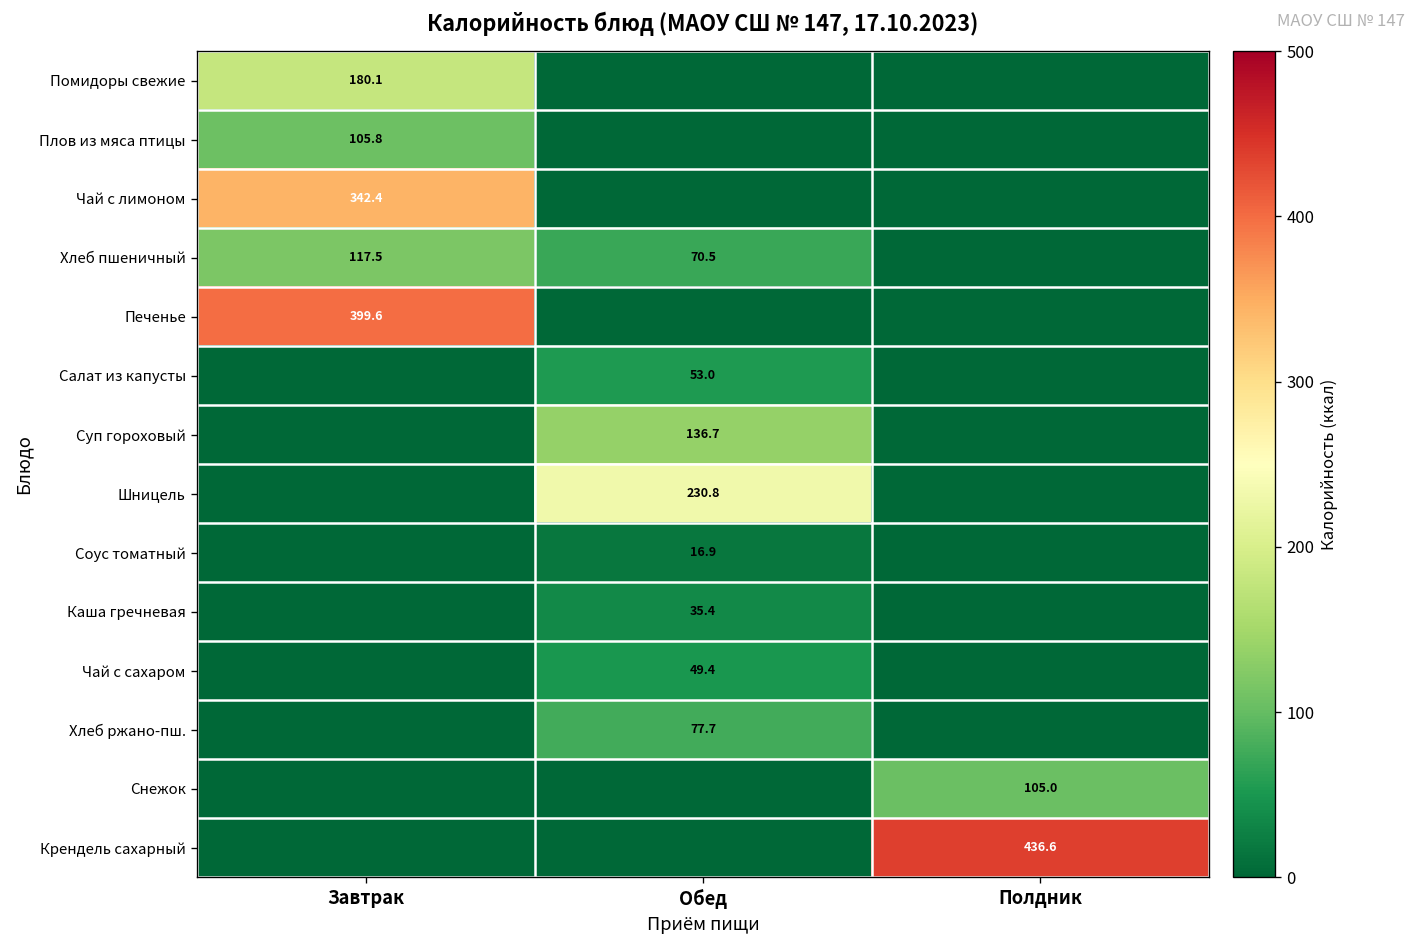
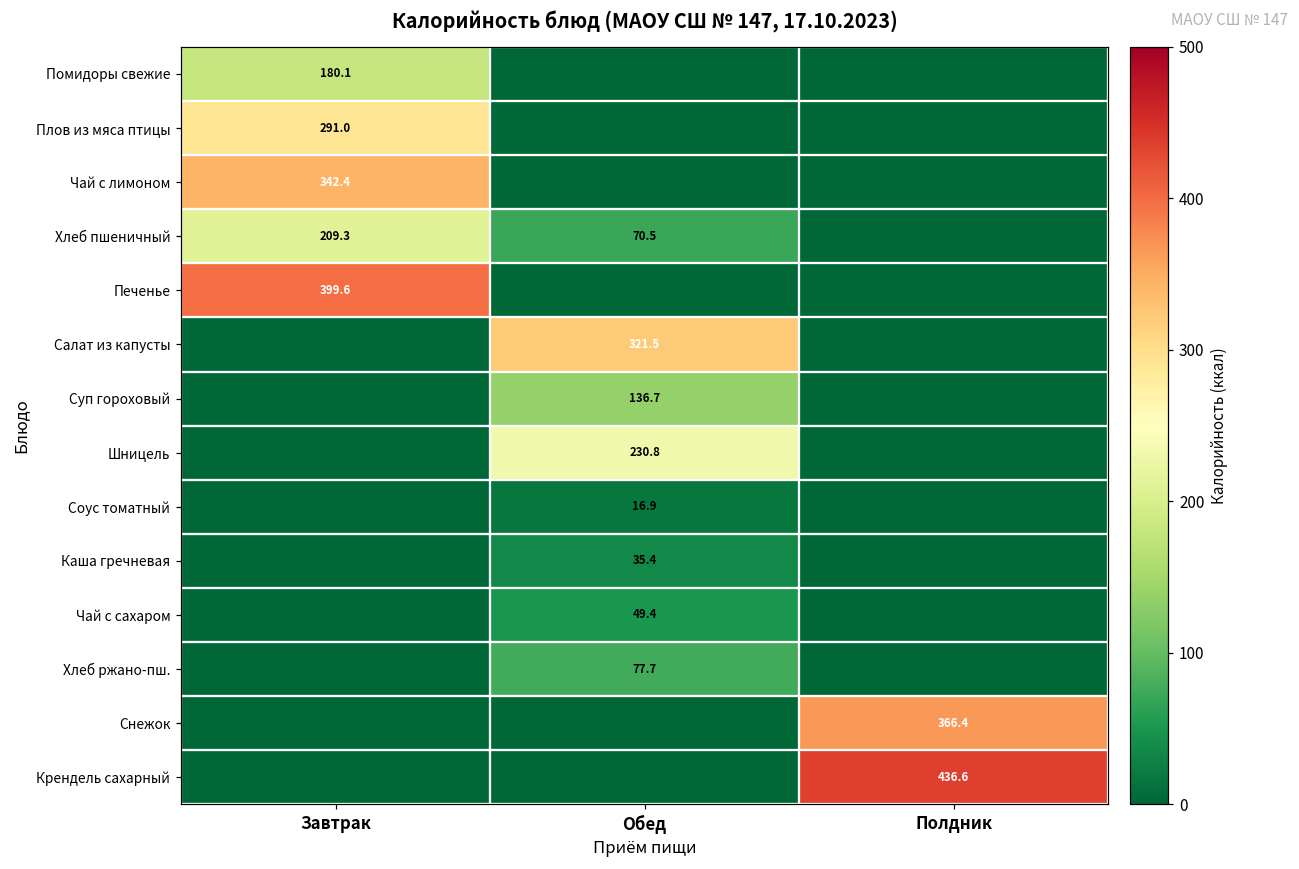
Плов из мяса птицы, Завтрак: 105.8 -> 291.0
Хлеб пшеничный, Завтрак: 117.5 -> 209.3
Салат из капусты, Обед: 53.0 -> 321.5
Снежок, Полдник: 105.0 -> 366.4
